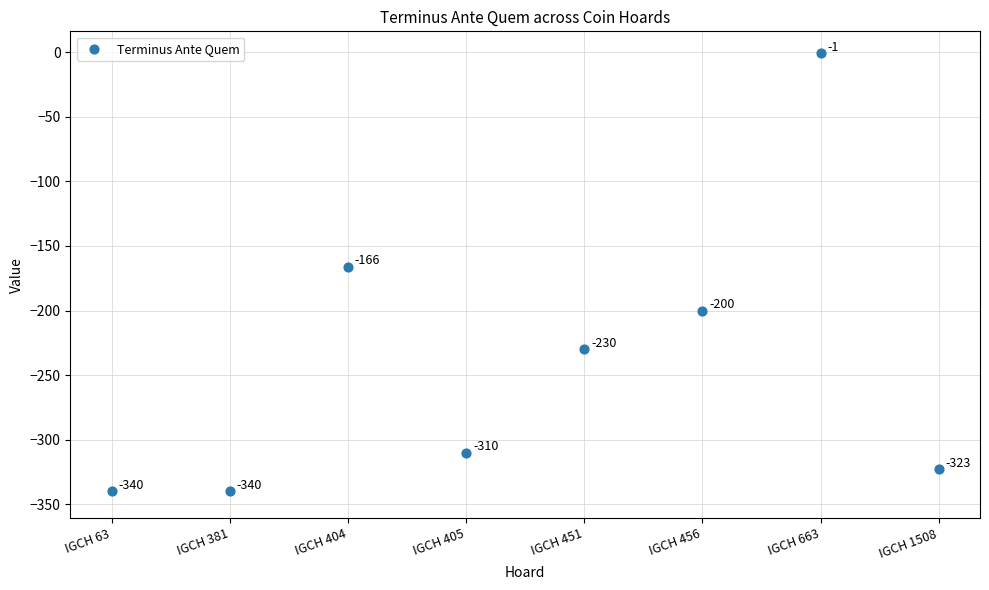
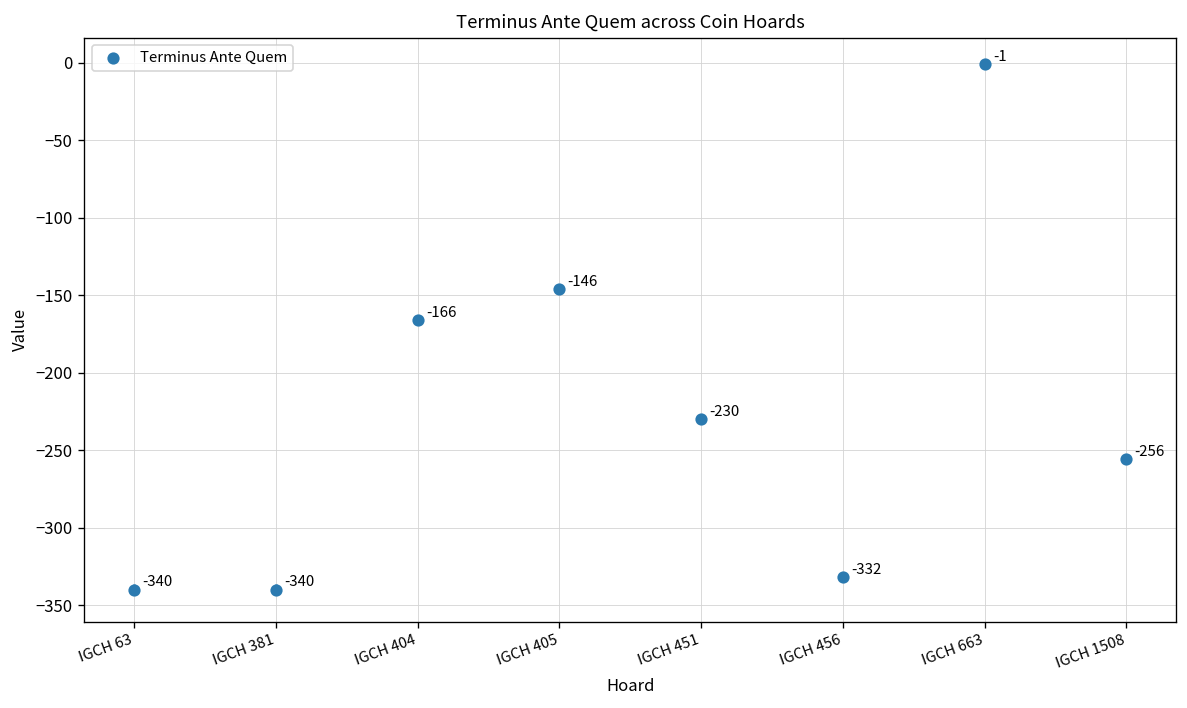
IGCH 405: -310 -> -146
IGCH 456: -200 -> -332
IGCH 1508: -323 -> -256
